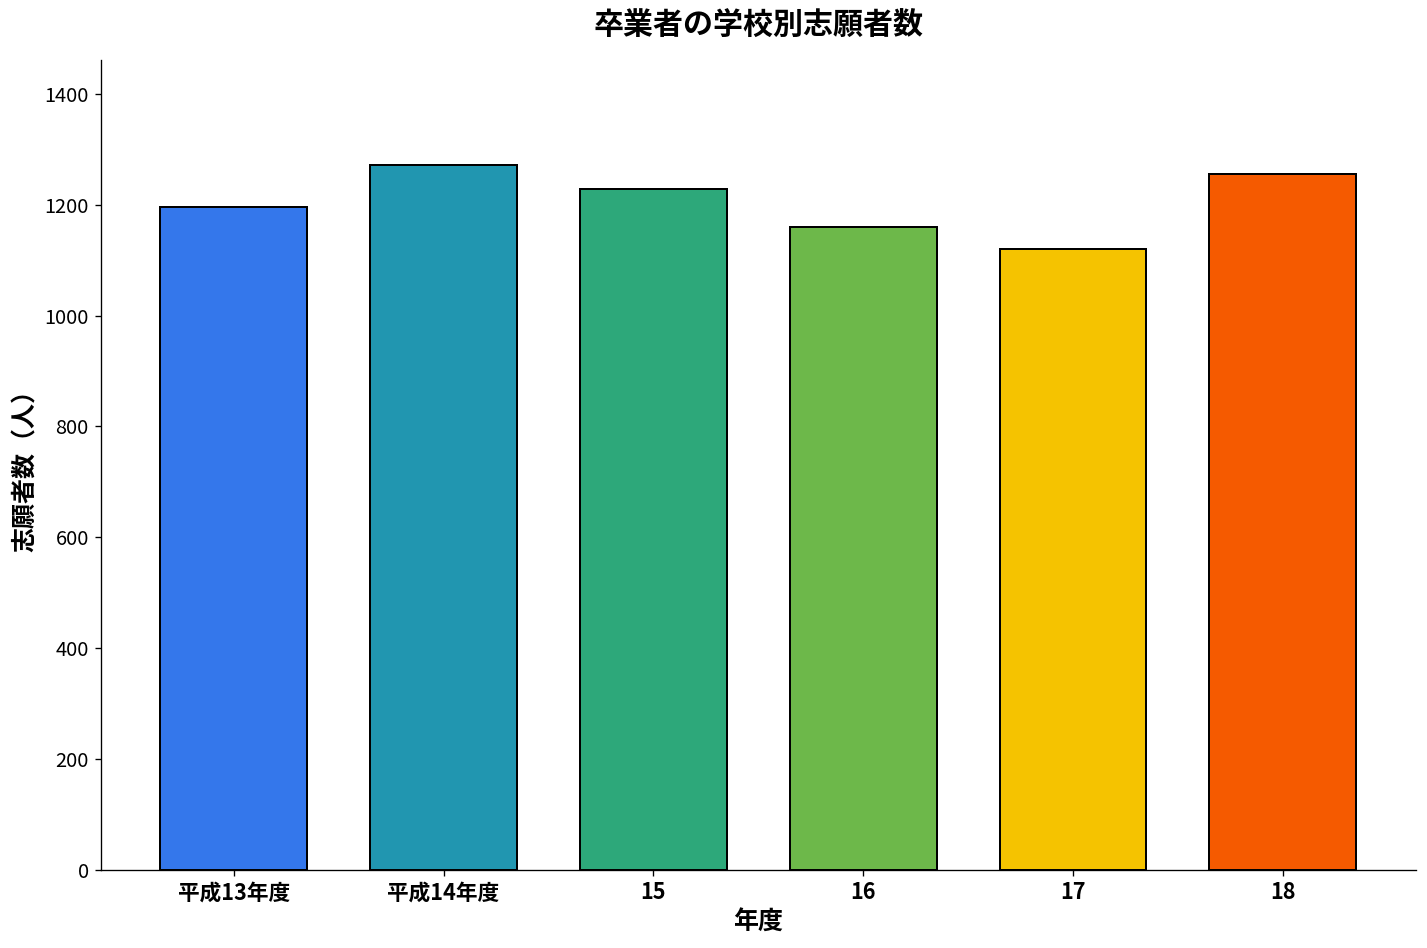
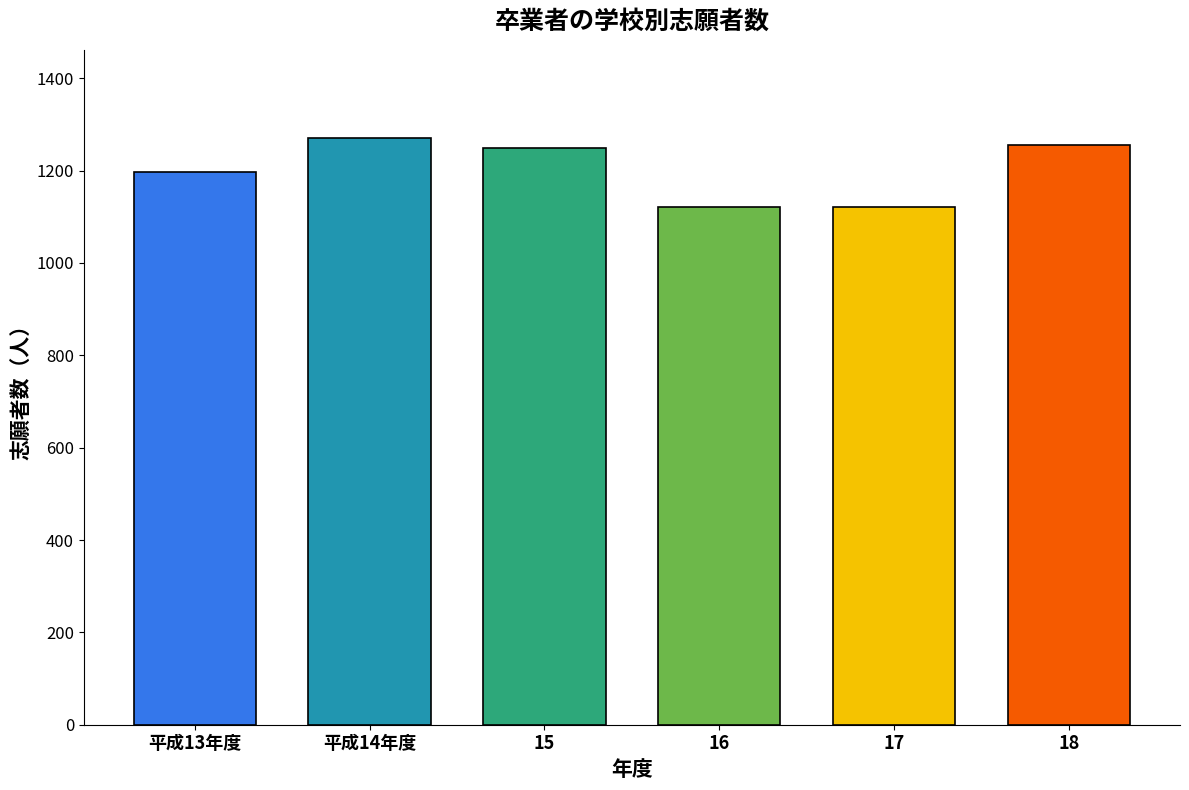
15: 1230 -> 1250
16: 1160 -> 1120
